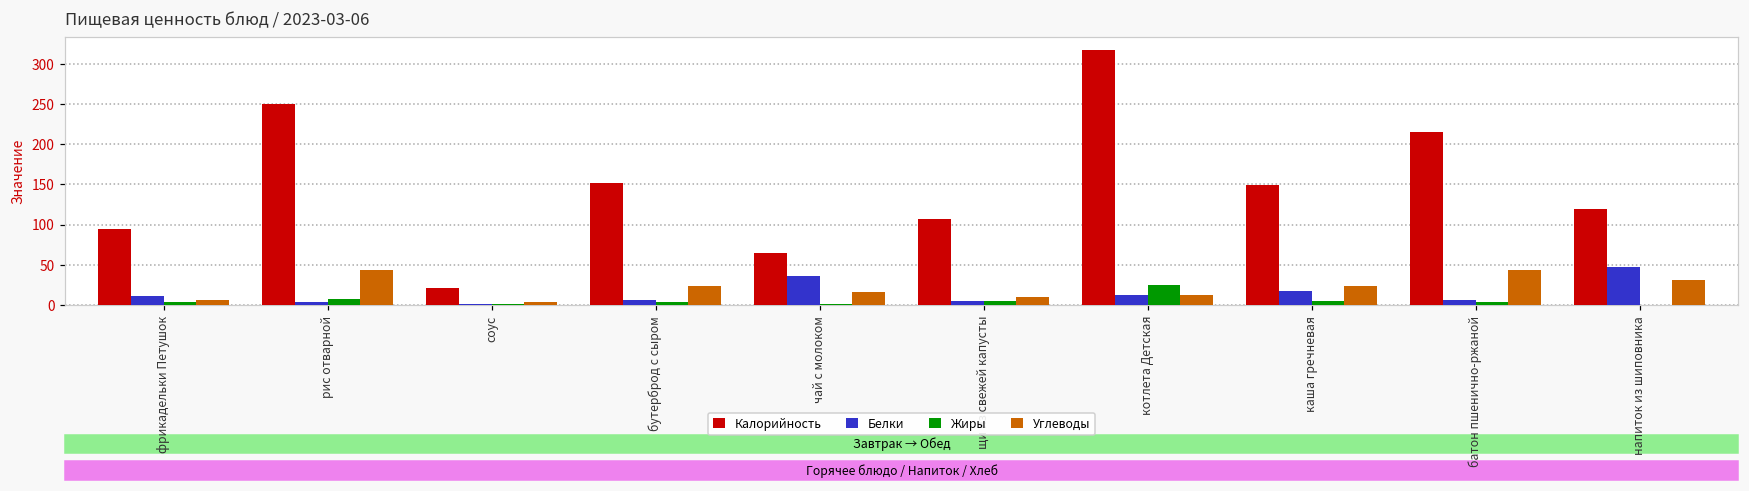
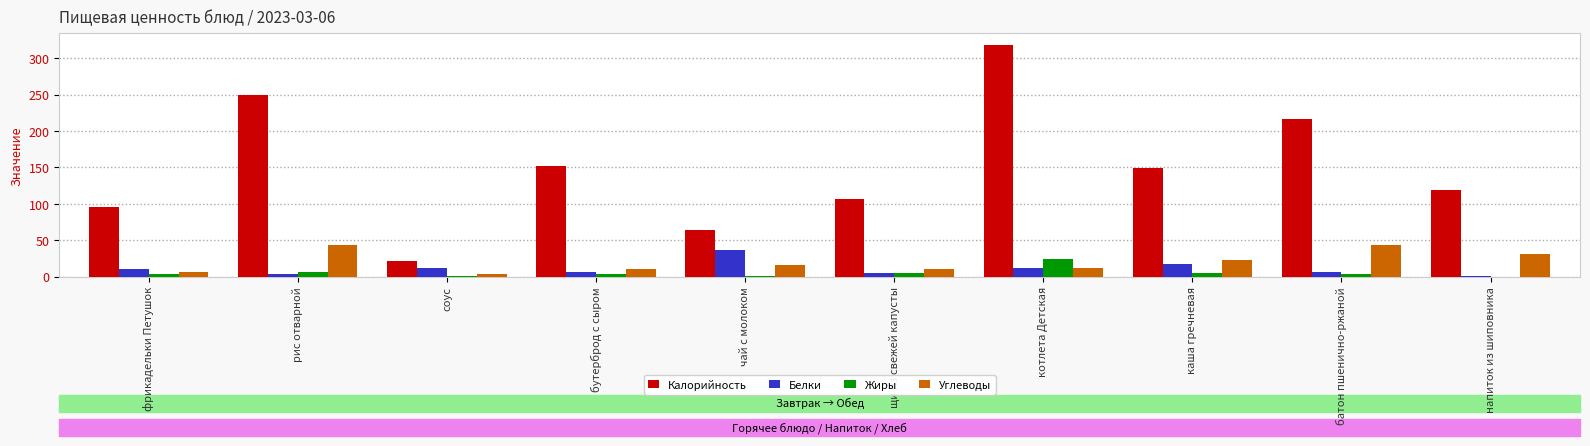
Белки, соус: 0 -> 10
Углеводы, бутерброд с сыром: 20 -> 10
Белки, напиток из шиповника: 50 -> 0
